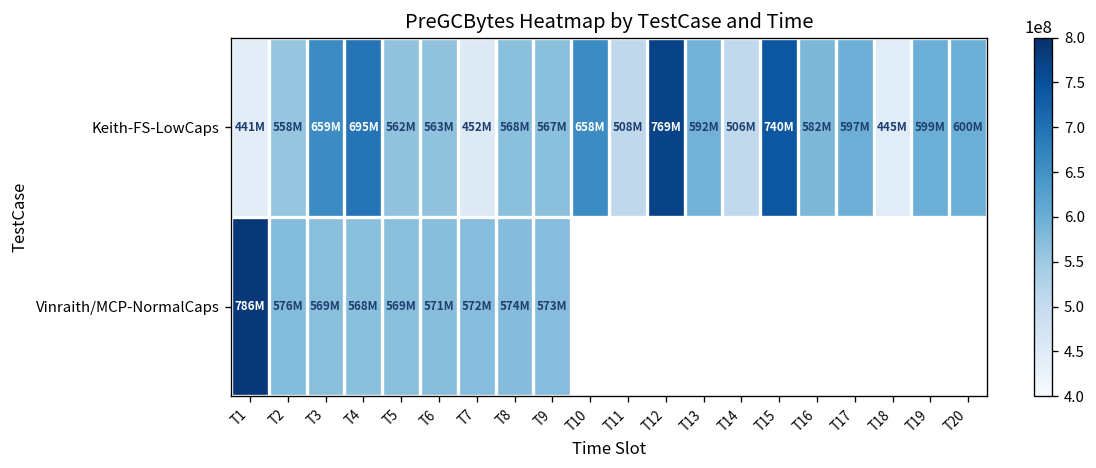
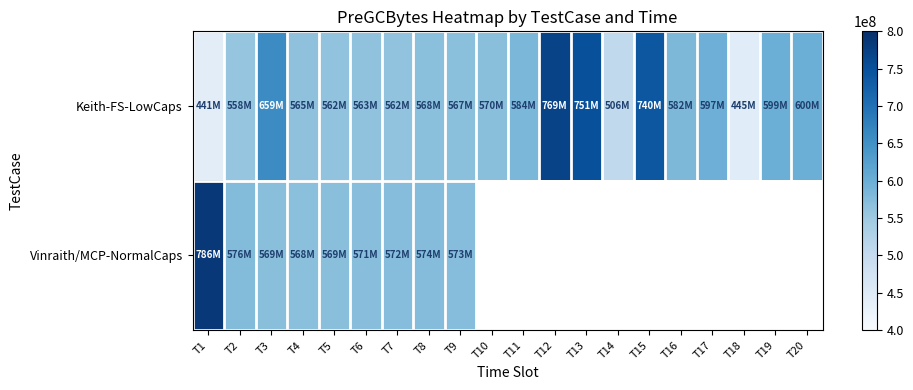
Keith-FS-LowCaps, T4: 695M -> 565M
Keith-FS-LowCaps, T7: 452M -> 562M
Keith-FS-LowCaps, T10: 658M -> 570M
Keith-FS-LowCaps, T11: 508M -> 584M
Keith-FS-LowCaps, T13: 592M -> 751M
